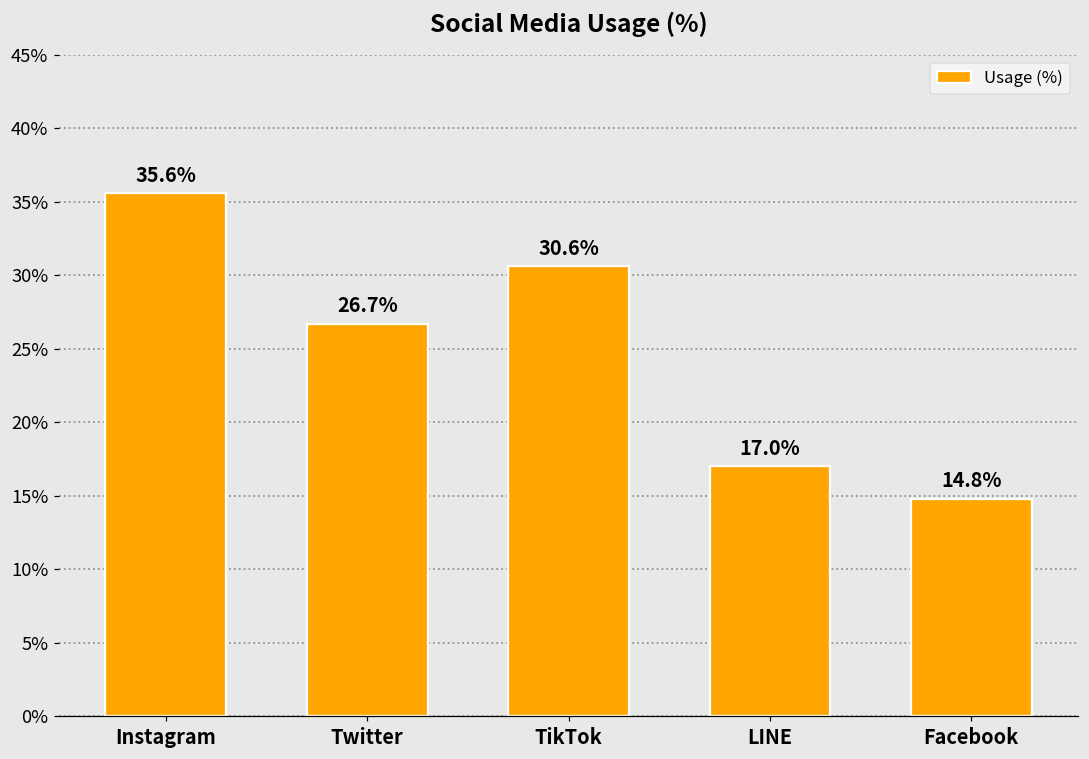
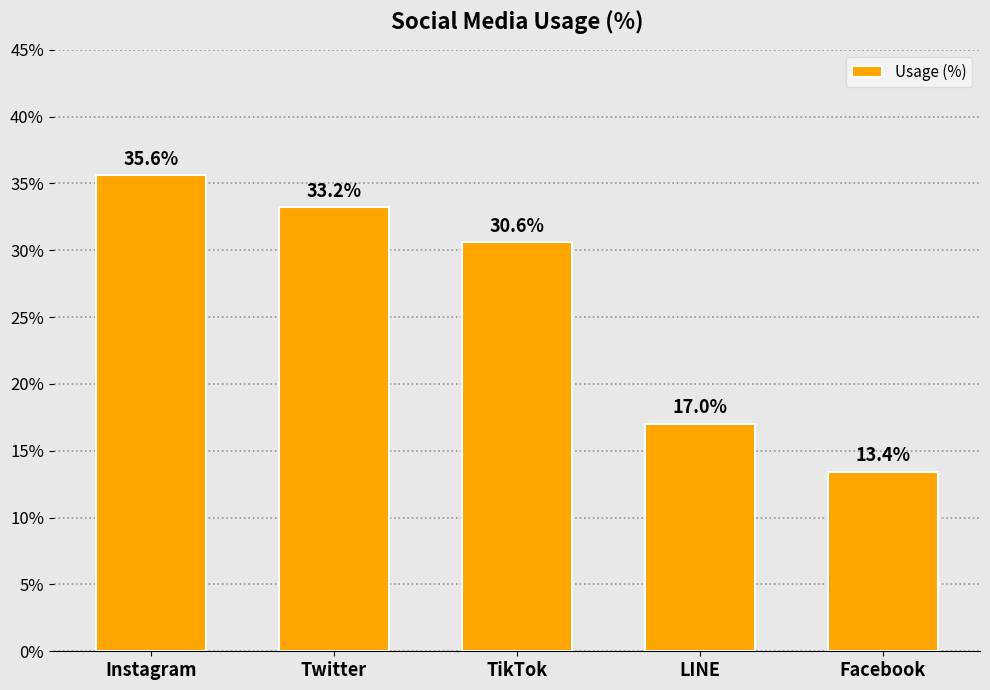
Twitter: 26.7% -> 33.2%
Facebook: 14.8% -> 13.4%
